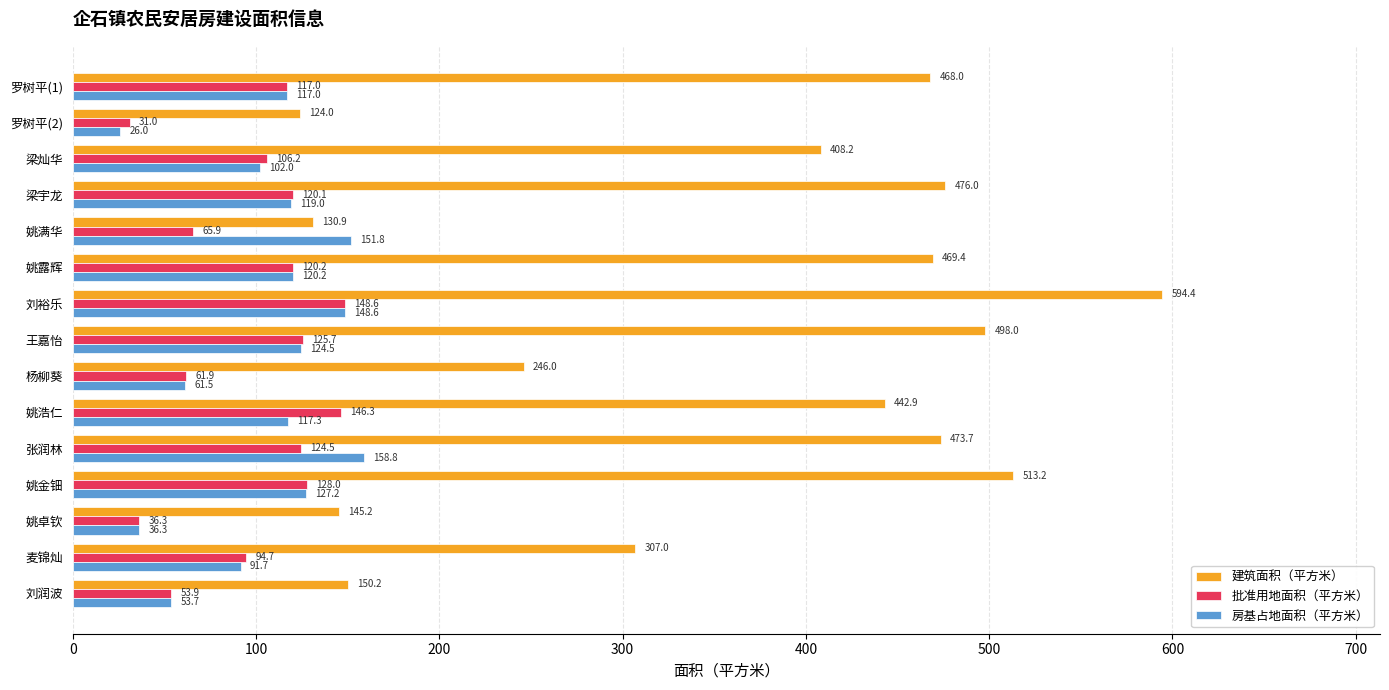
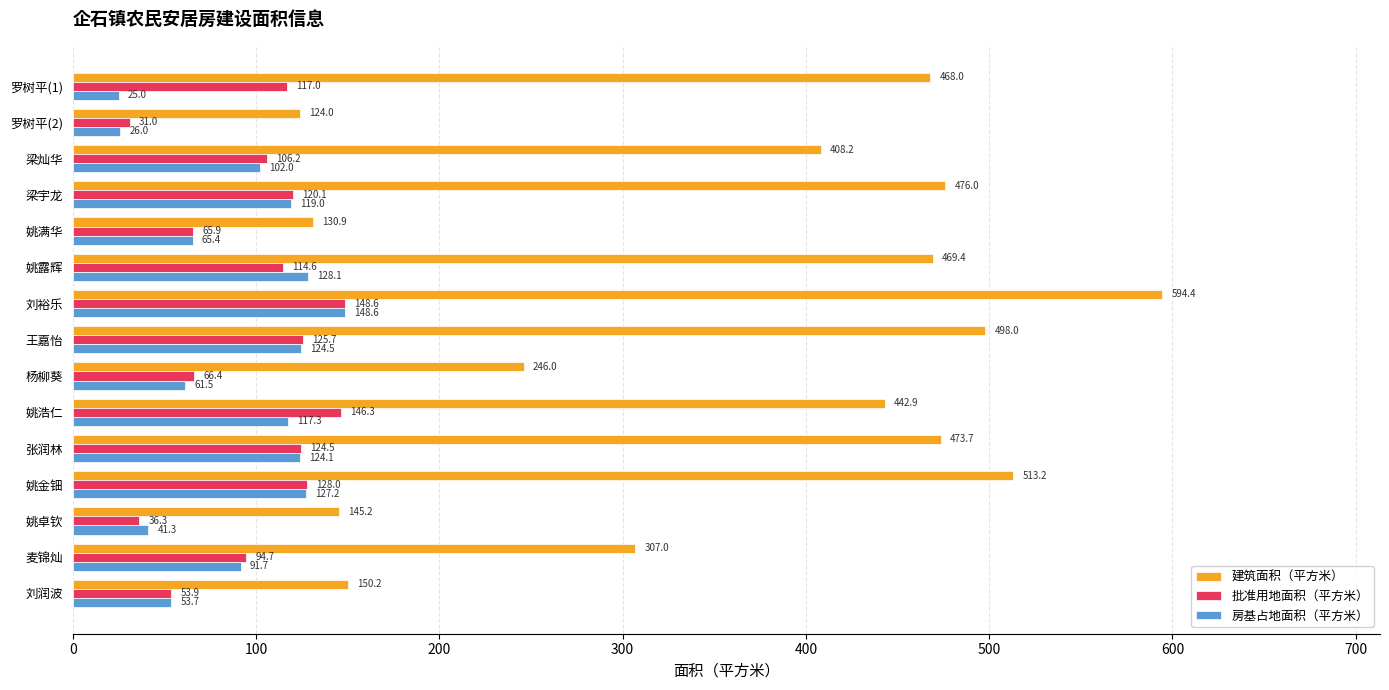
房基占地面积（平方米）, 罗树平(1): 117.0 -> 25.0
房基占地面积（平方米）, 姚满华: 151.8 -> 65.4
批准用地面积（平方米）, 姚露辉: 120.2 -> 114.6
房基占地面积（平方米）, 姚露辉: 120.2 -> 128.1
批准用地面积（平方米）, 杨柳葵: 61.9 -> 66.4
房基占地面积（平方米）, 张润林: 158.8 -> 124.1
房基占地面积（平方米）, 姚卓钦: 36.3 -> 41.3
